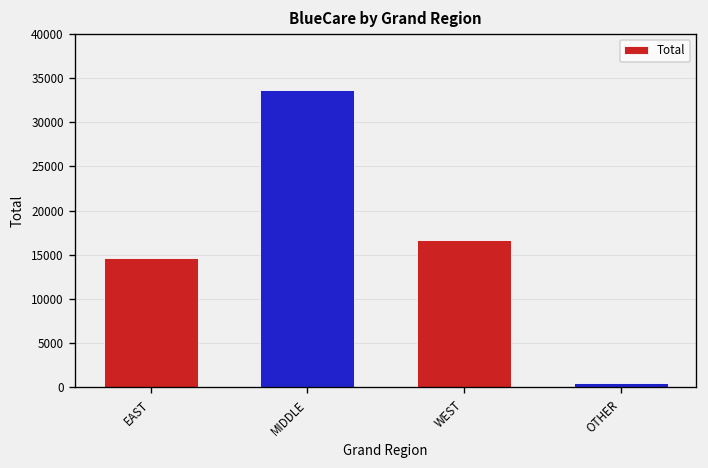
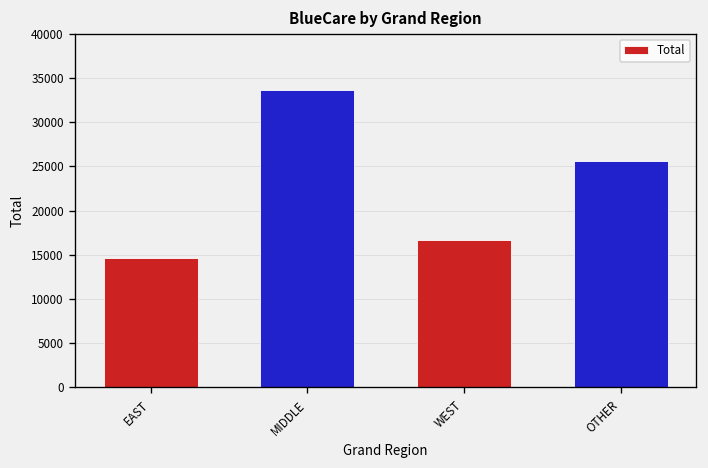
OTHER: 0 -> 26000
